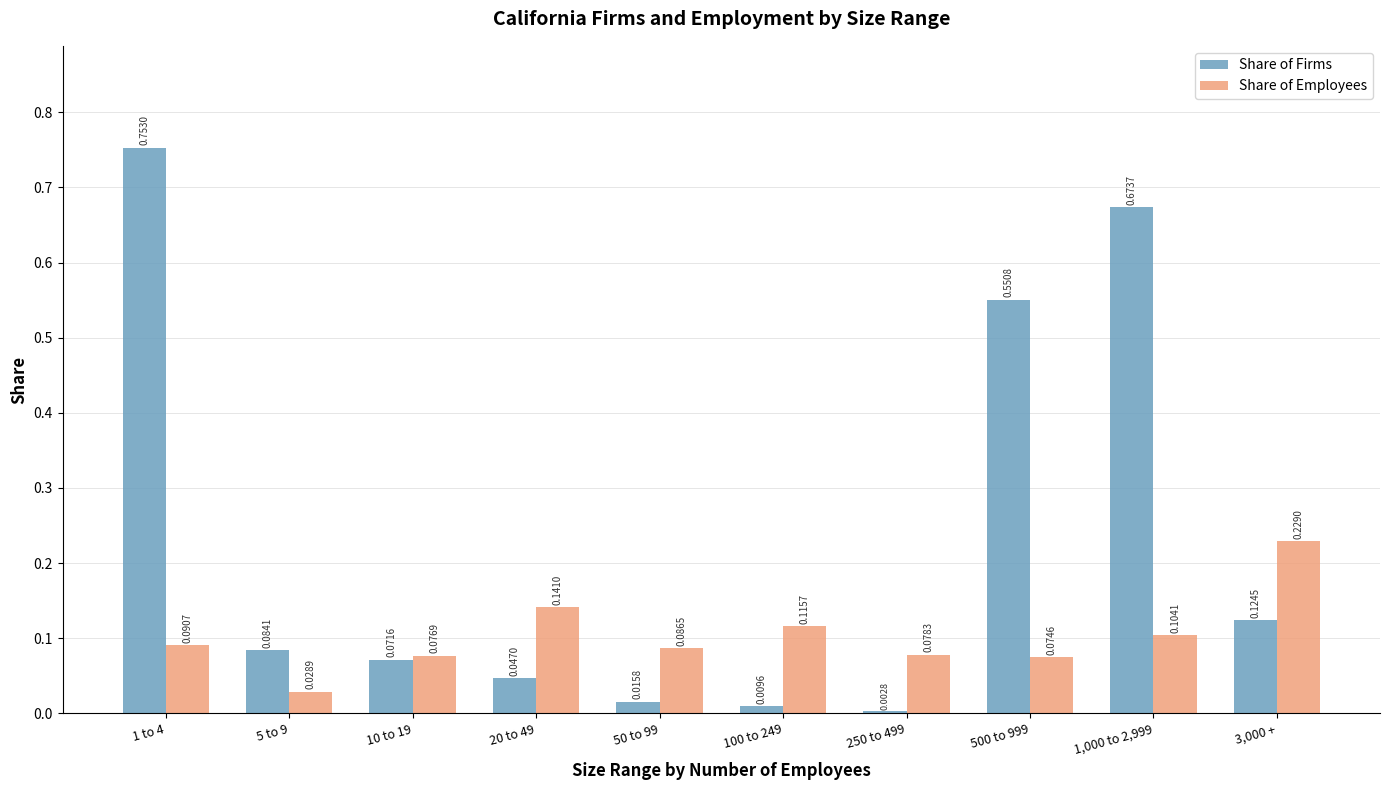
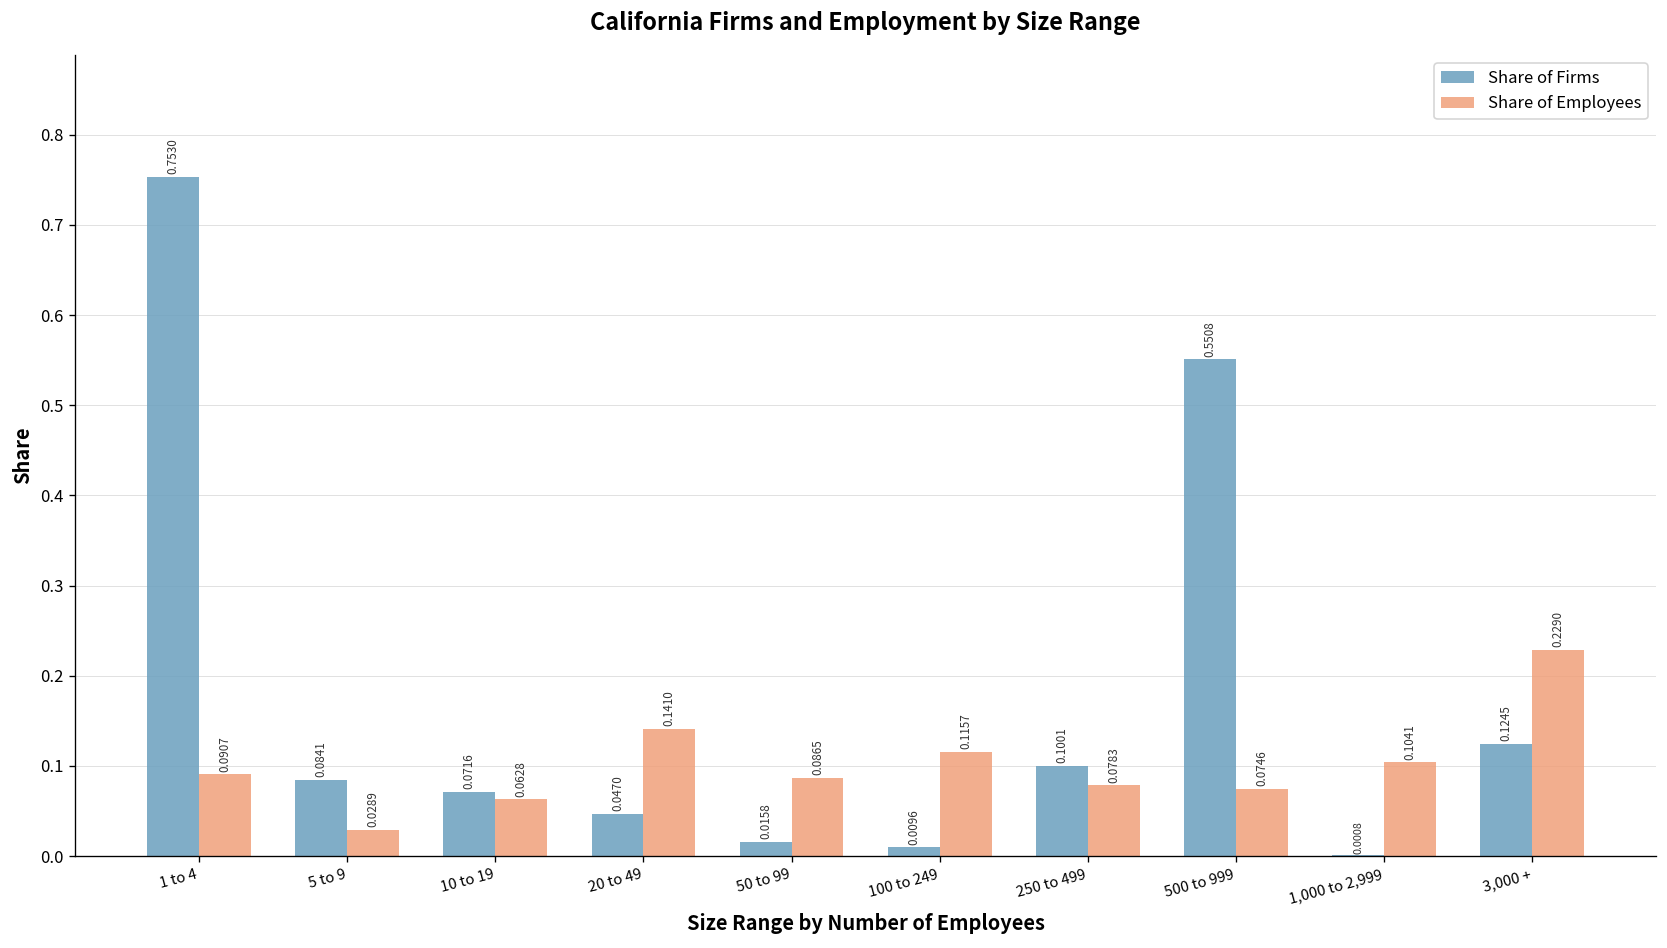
Share of Employees, 10 to 19: 0.0769 -> 0.0628
Share of Firms, 250 to 499: 0.0028 -> 0.1001
Share of Firms, 1,000 to 2,999: 0.6737 -> 0.0008
